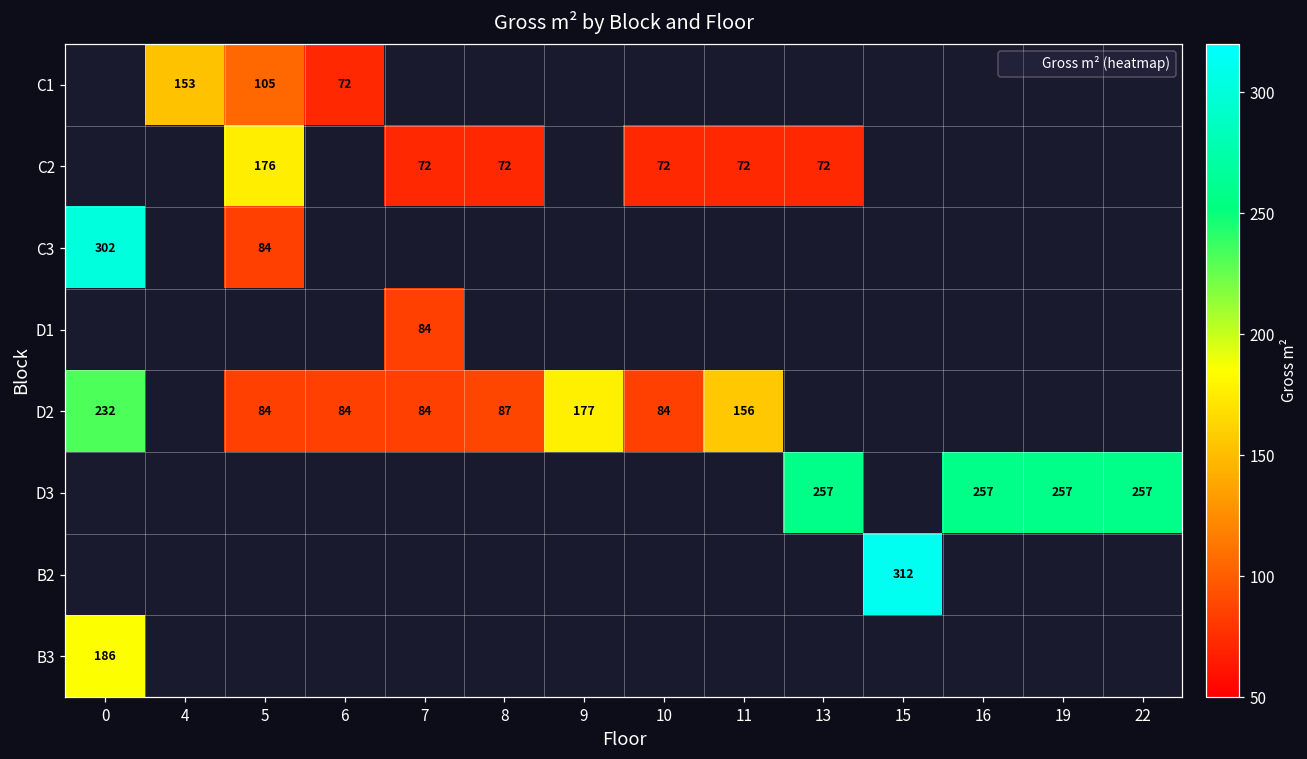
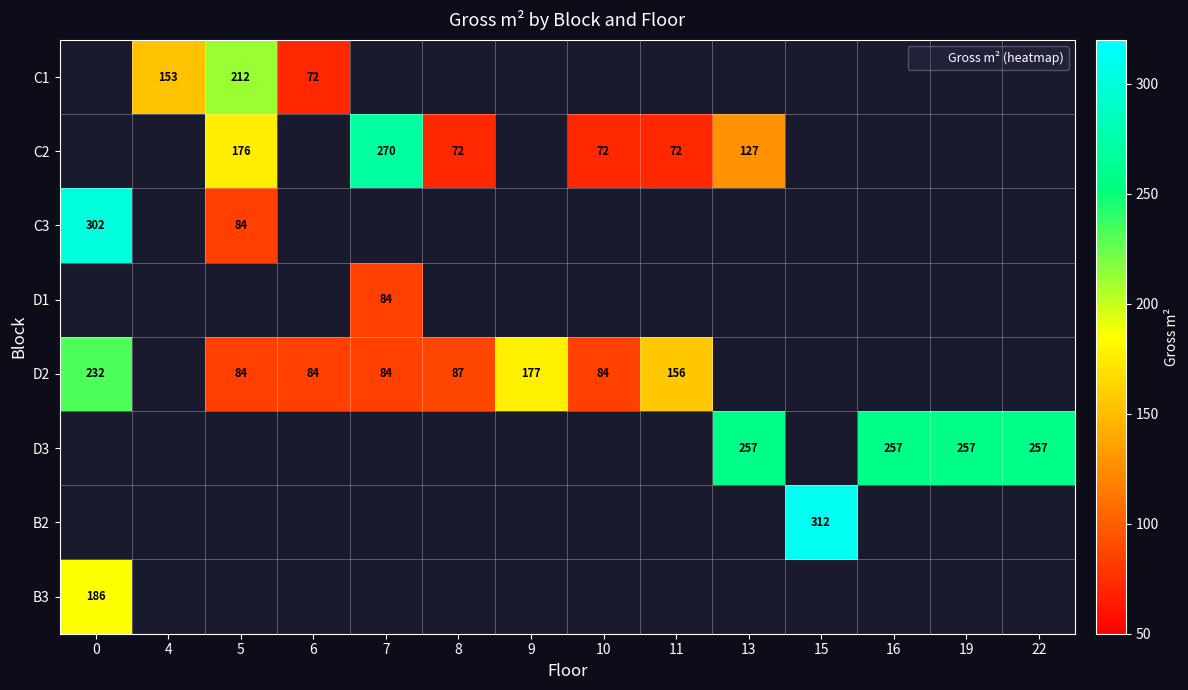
C1, 5: 105 -> 212
C2, 7: 72 -> 270
C2, 13: 72 -> 127
